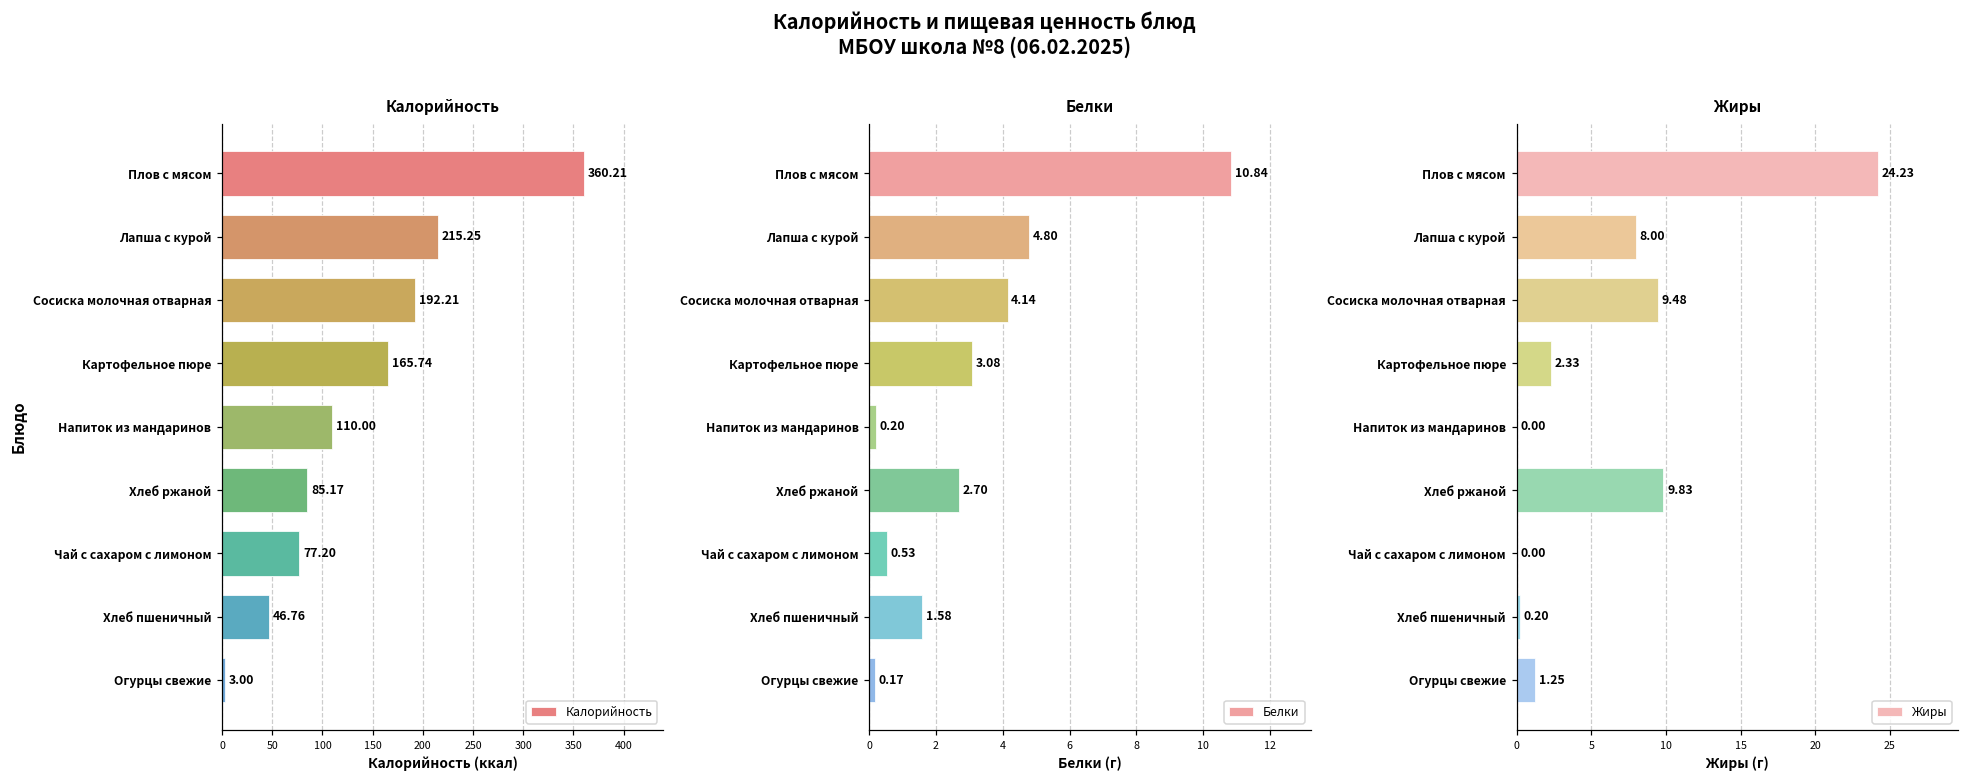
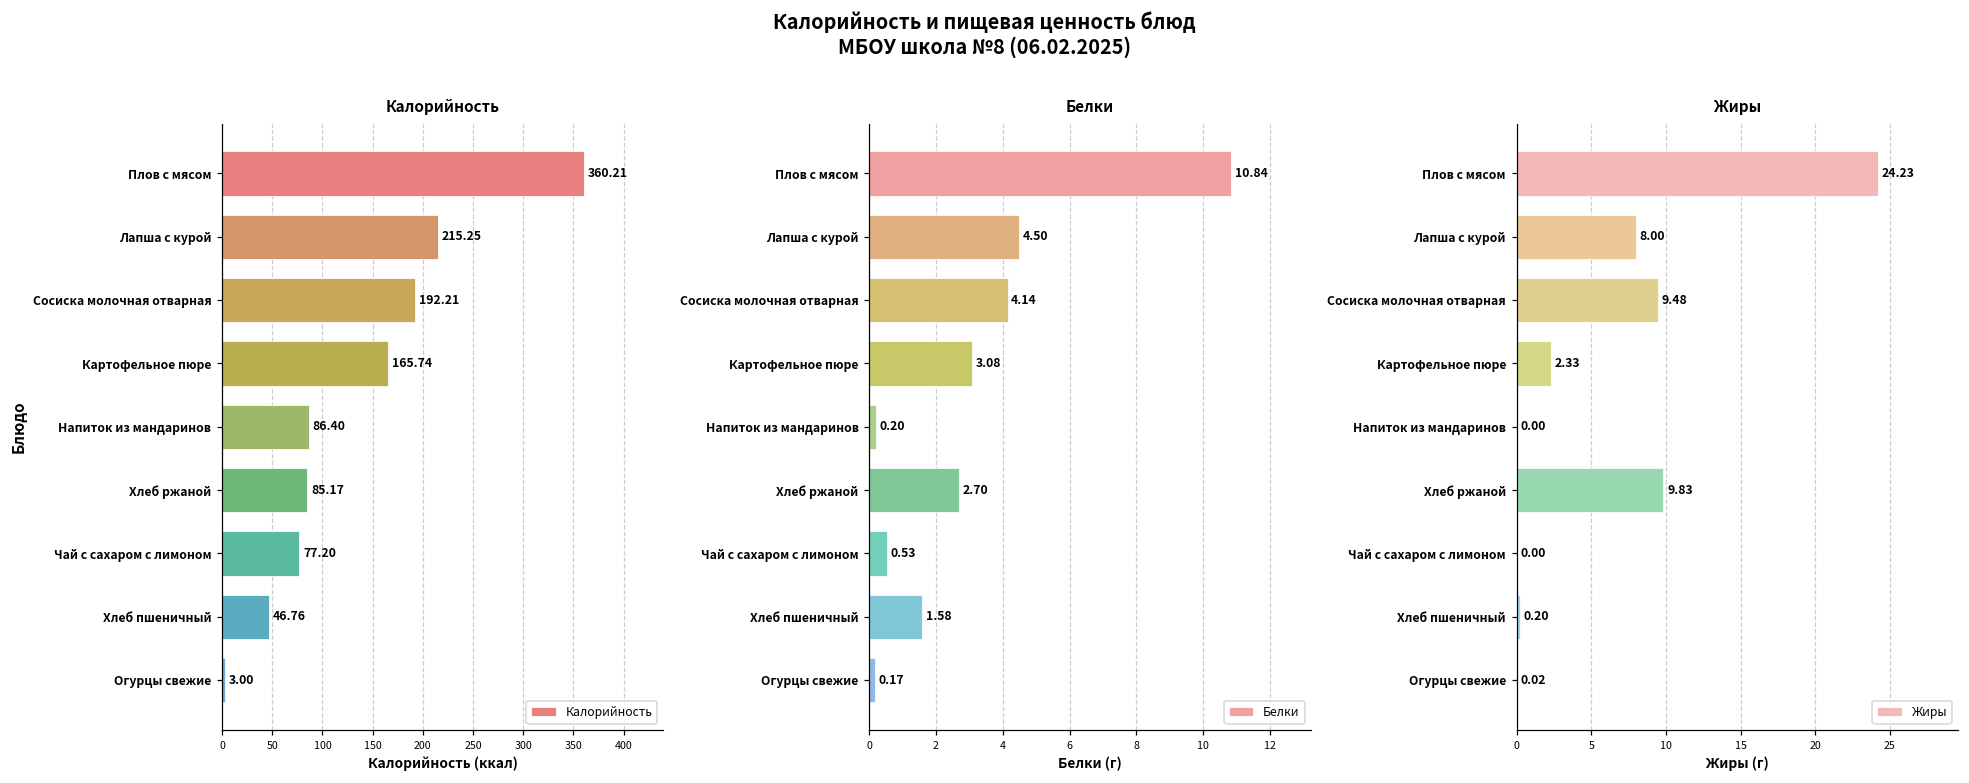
Калорийность, Напиток из мандаринов: 110.00 -> 86.40
Белки, Лапша с курой: 4.80 -> 4.50
Жиры, Огурцы свежие: 1.25 -> 0.02
